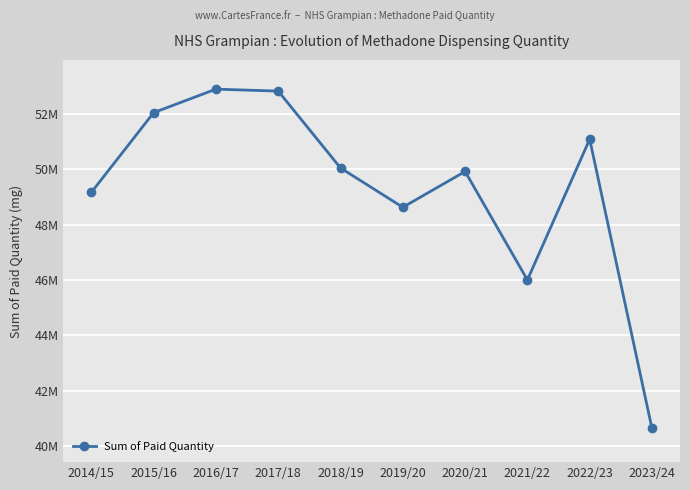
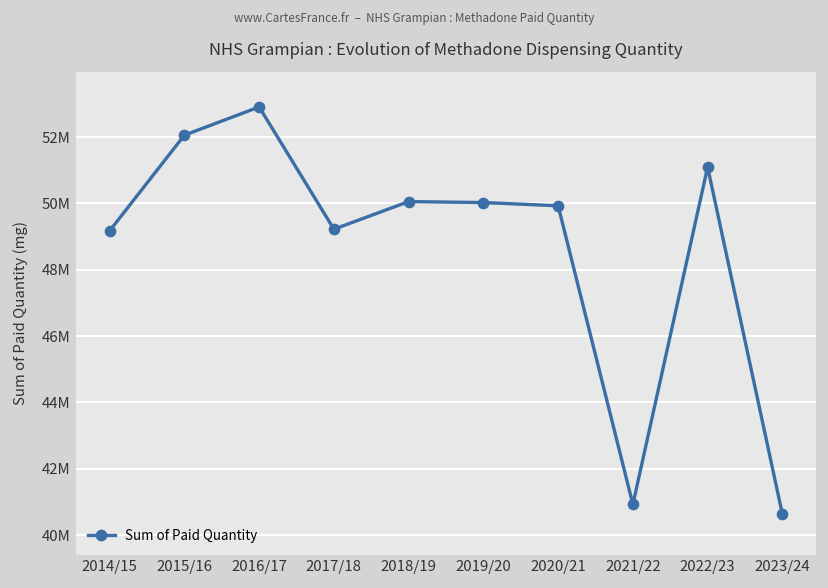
2017/18: 52800000 -> 49200000
2019/20: 48600000 -> 50000000
2021/22: 46000000 -> 40900000
